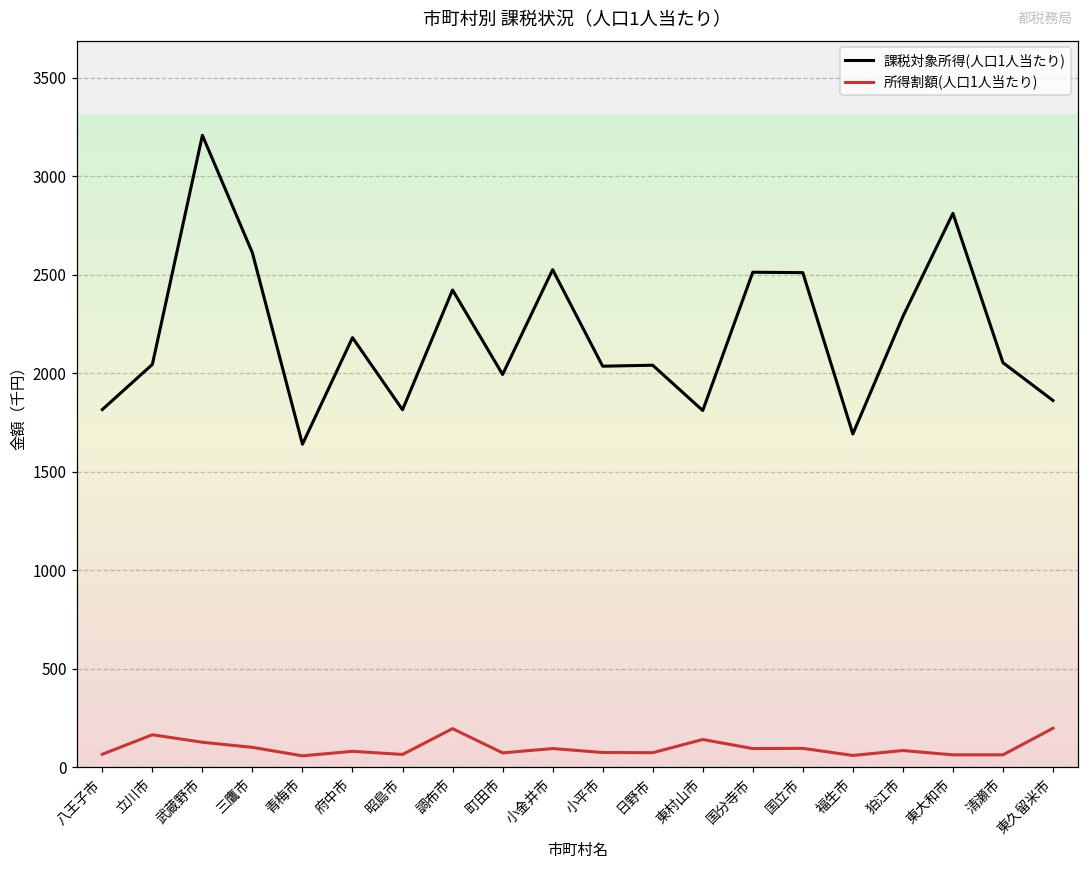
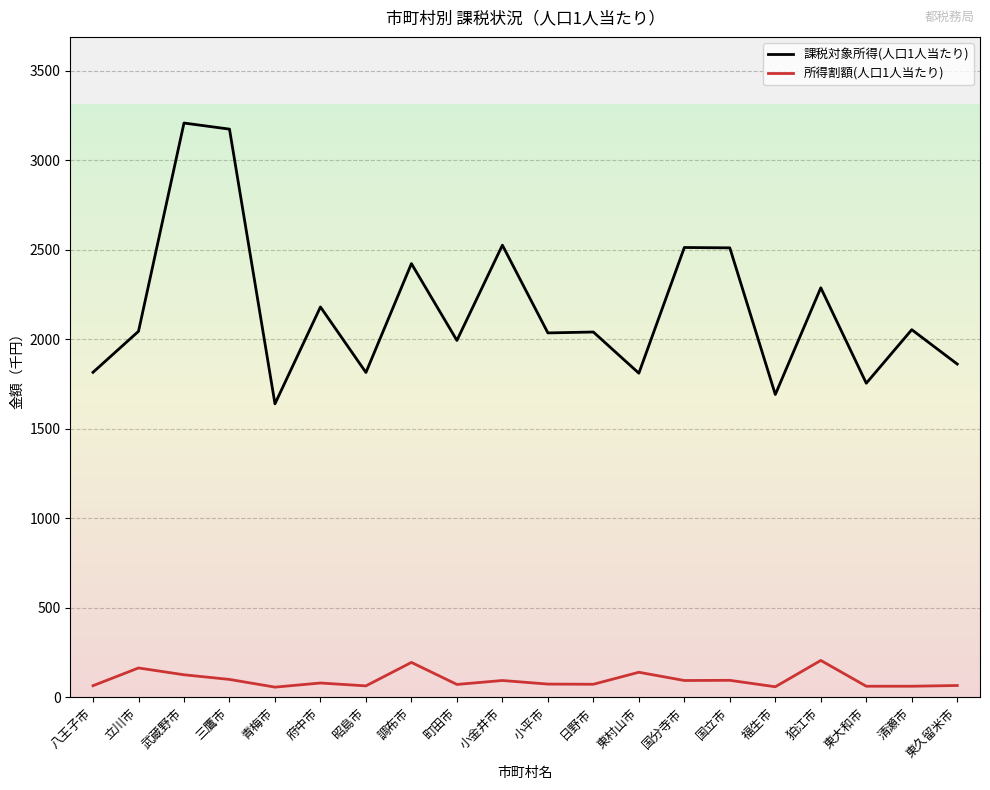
課税対象所得(人口1人当たり), 三鷹市: 2610 -> 3170
所得割額(人口1人当たり), 狛江市: 80 -> 210
課税対象所得(人口1人当たり), 東大和市: 2810 -> 1750
所得割額(人口1人当たり), 東久留米市: 200 -> 70
